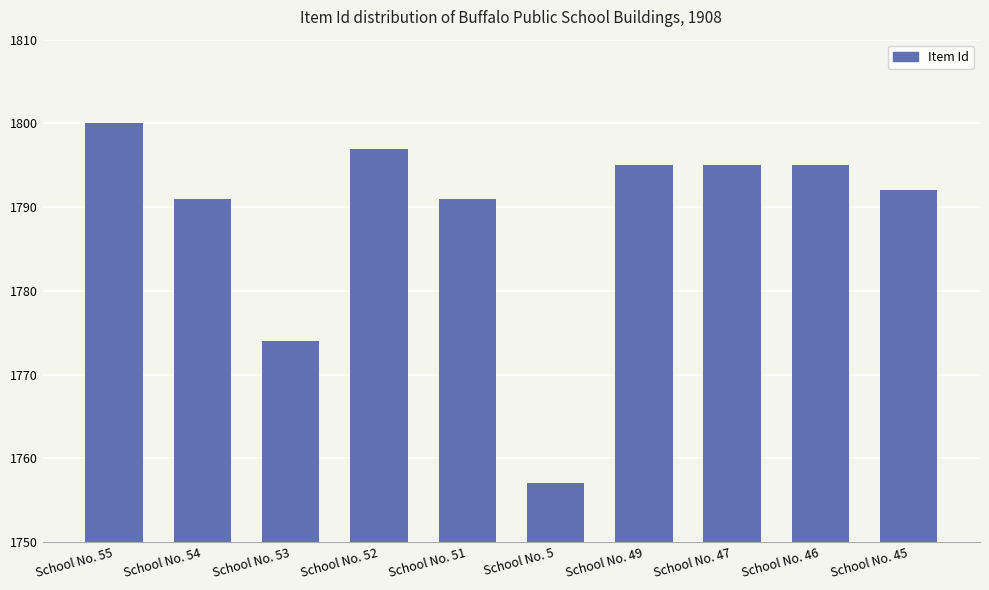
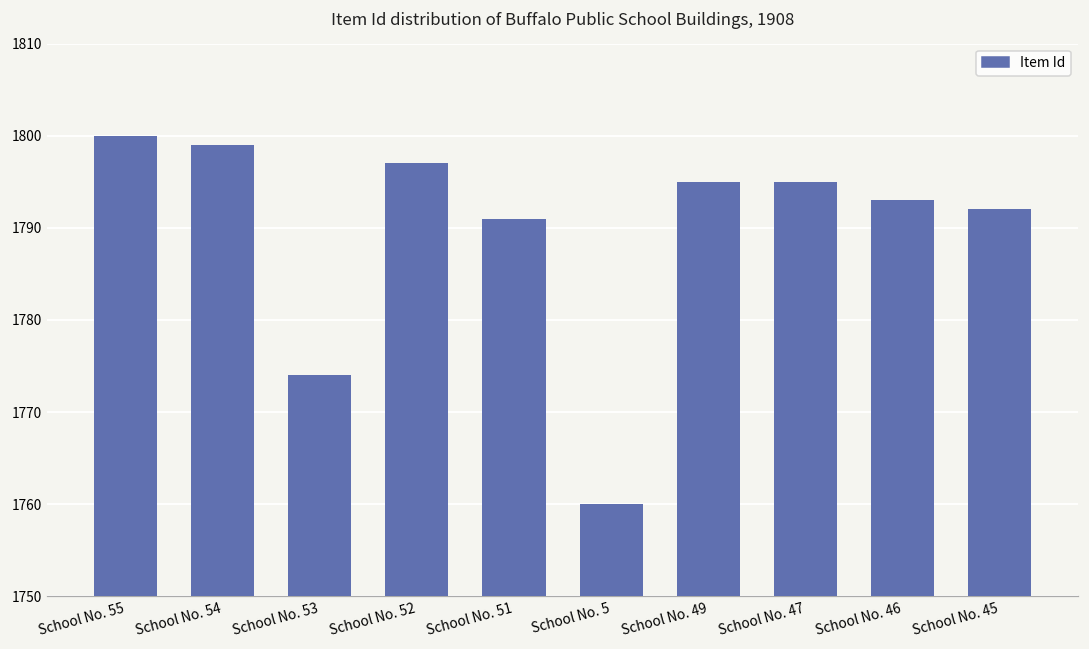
School No. 54: 1791 -> 1799
School No. 5: 1757 -> 1760
School No. 46: 1795 -> 1793
